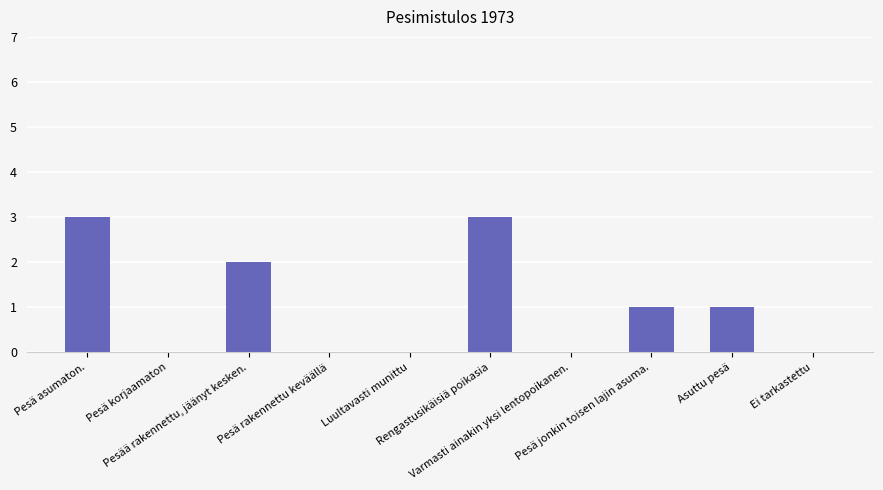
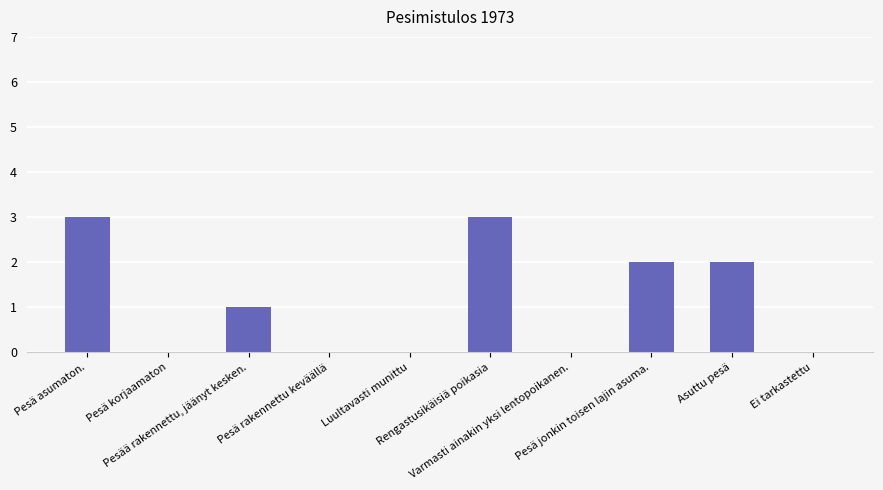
Pesää rakennettu, jäänyt kesken.: 2 -> 1
Pesä jonkin toisen lajin asuma.: 1 -> 2
Asuttu pesä: 1 -> 2
